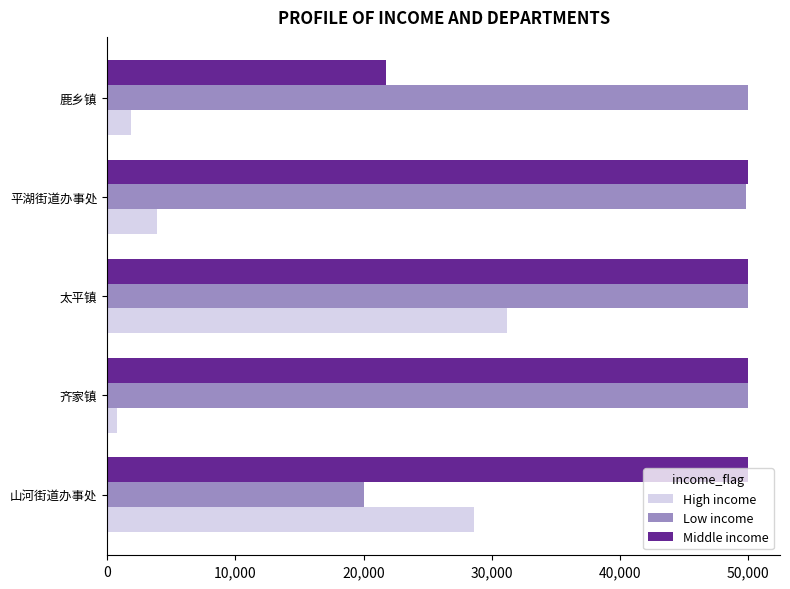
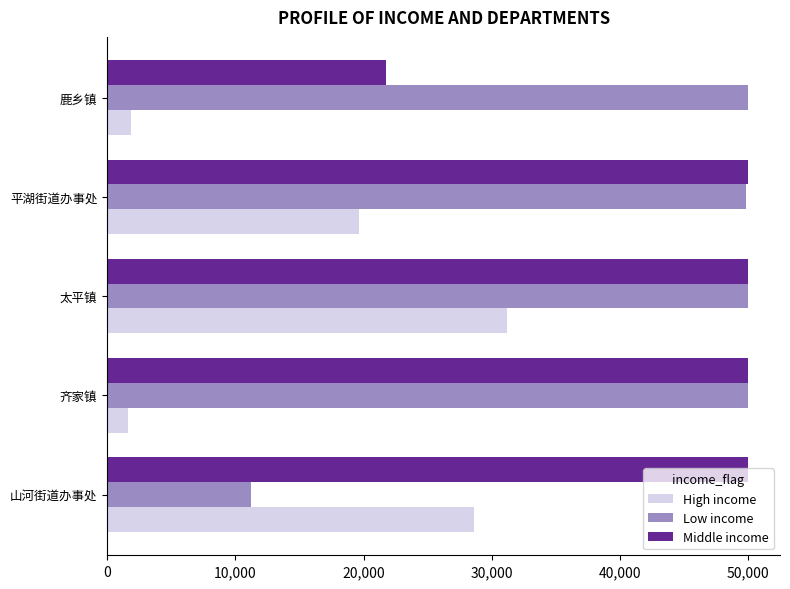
High income, 平湖街道办事处: 3,900 -> 19,600
High income, 齐家镇: 700 -> 1,600
Low income, 山河街道办事处: 20,000 -> 11,200
